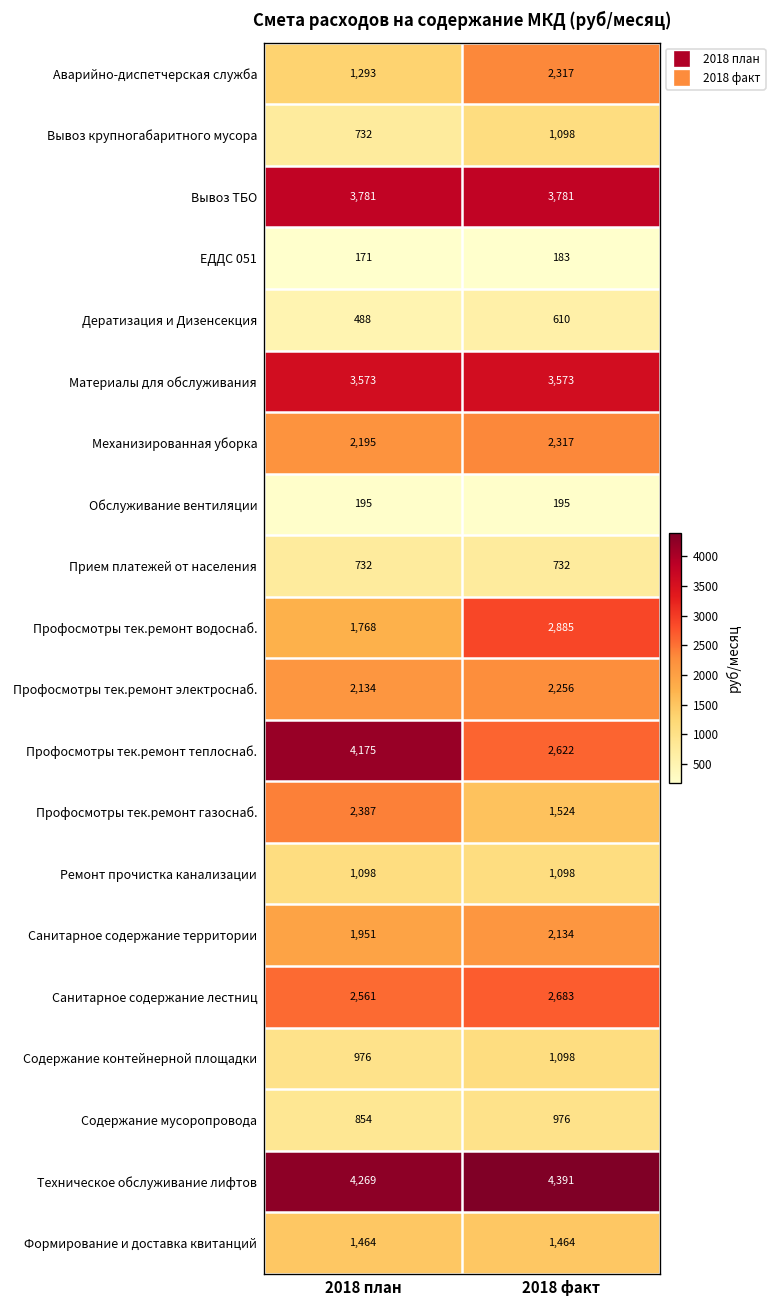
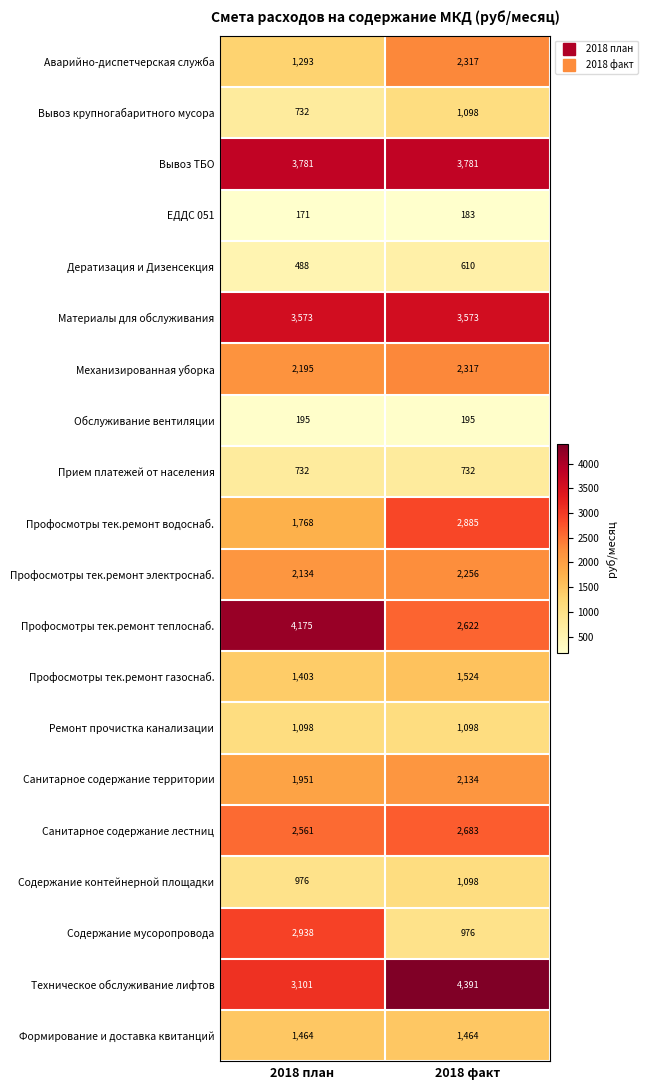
Профосмотры тек.ремонт газоснаб., 2018 план: 2,387 -> 1,403
Содержание мусоропровода, 2018 план: 854 -> 2,938
Техническое обслуживание лифтов, 2018 план: 4,269 -> 3,101
